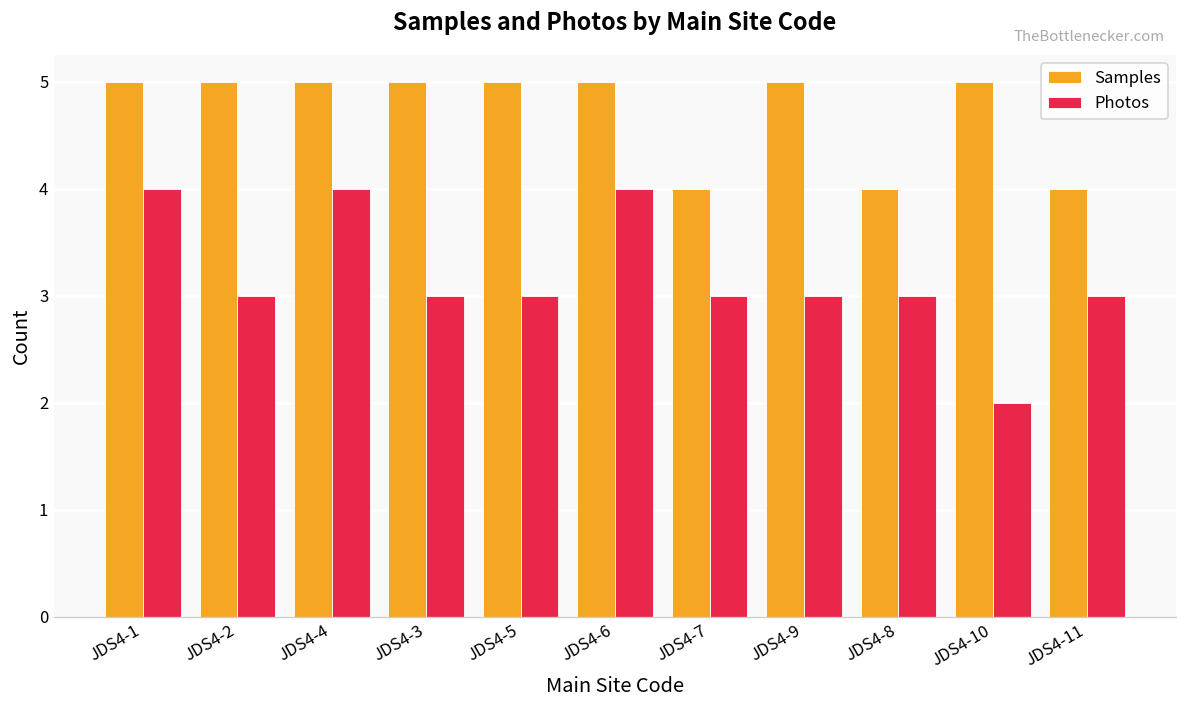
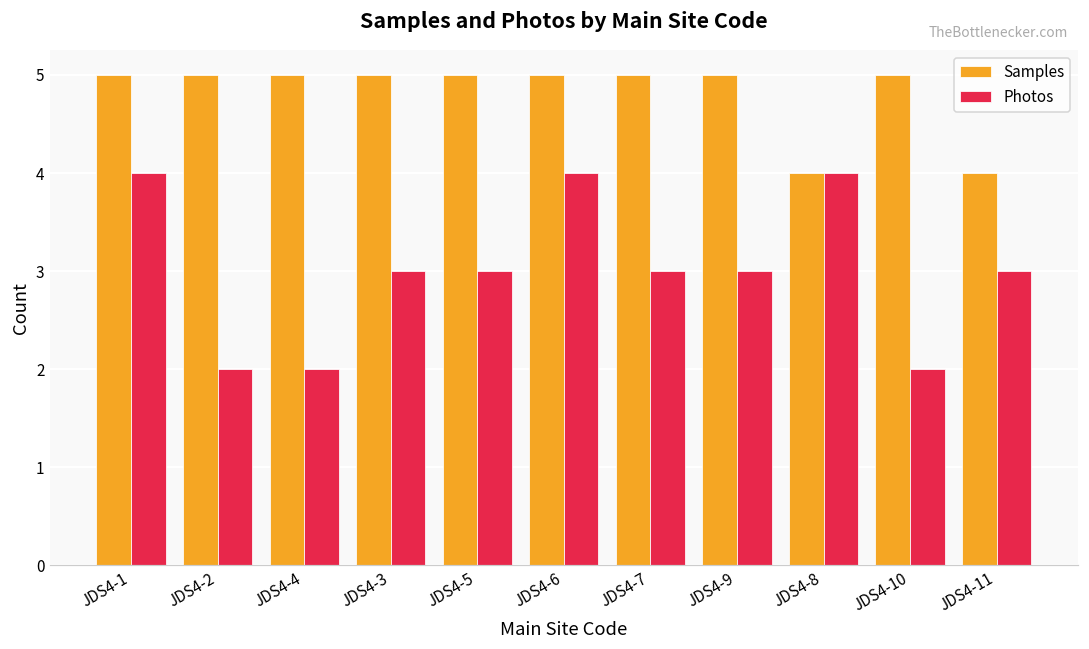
Photos, JDS4-2: 3 -> 2
Photos, JDS4-4: 4 -> 2
Samples, JDS4-7: 4 -> 5
Photos, JDS4-8: 3 -> 4
